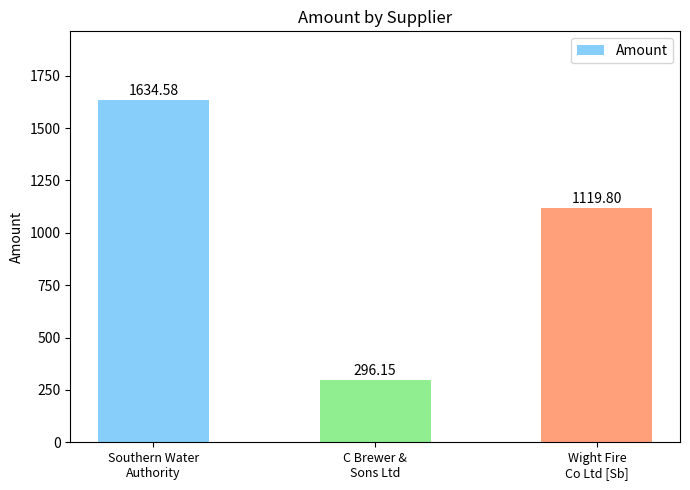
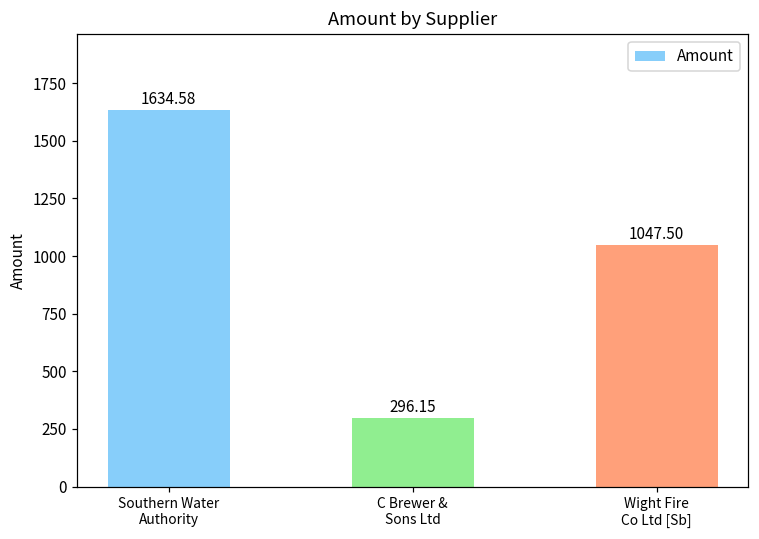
Wight Fire Co Ltd [Sb]: 1119.80 -> 1047.50
